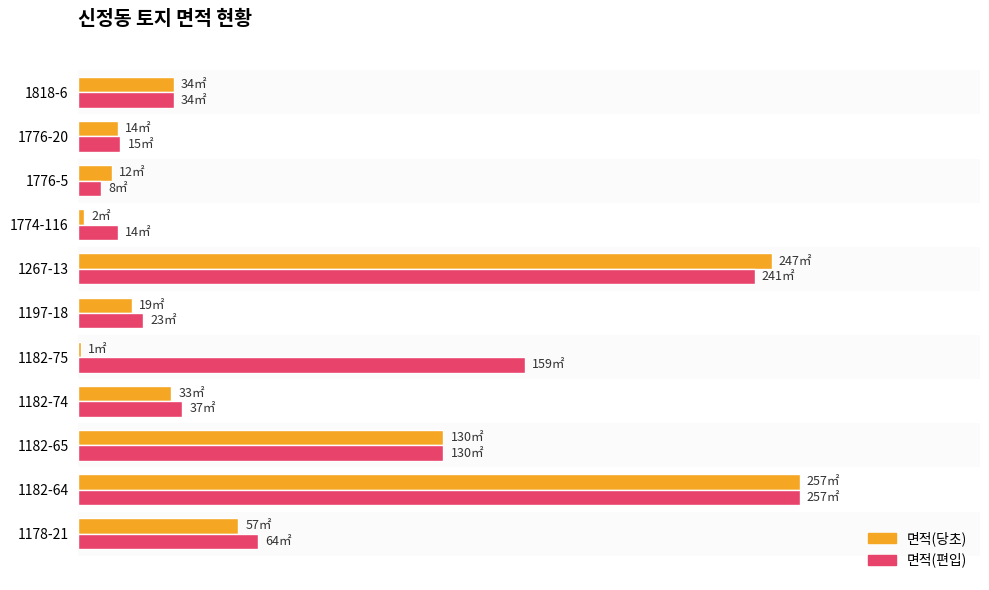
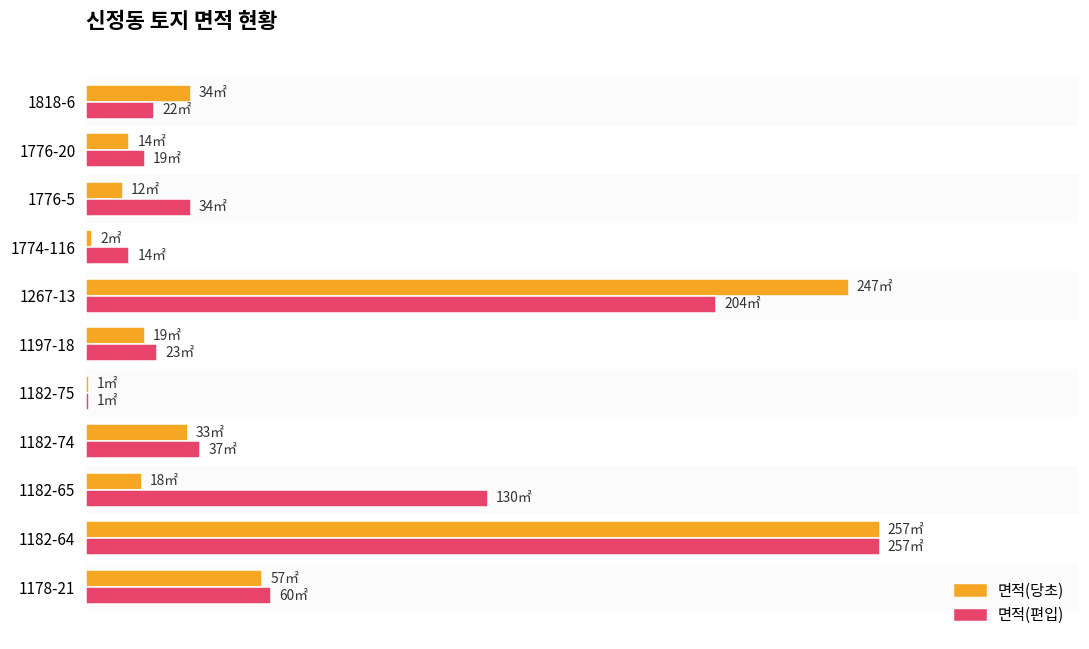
면적(편입), 1818-6: 34㎡ -> 22㎡
면적(편입), 1776-20: 15㎡ -> 19㎡
면적(편입), 1776-5: 8㎡ -> 34㎡
면적(편입), 1267-13: 241㎡ -> 204㎡
면적(편입), 1182-75: 159㎡ -> 1㎡
면적(당초), 1182-65: 130㎡ -> 18㎡
면적(편입), 1178-21: 64㎡ -> 60㎡
